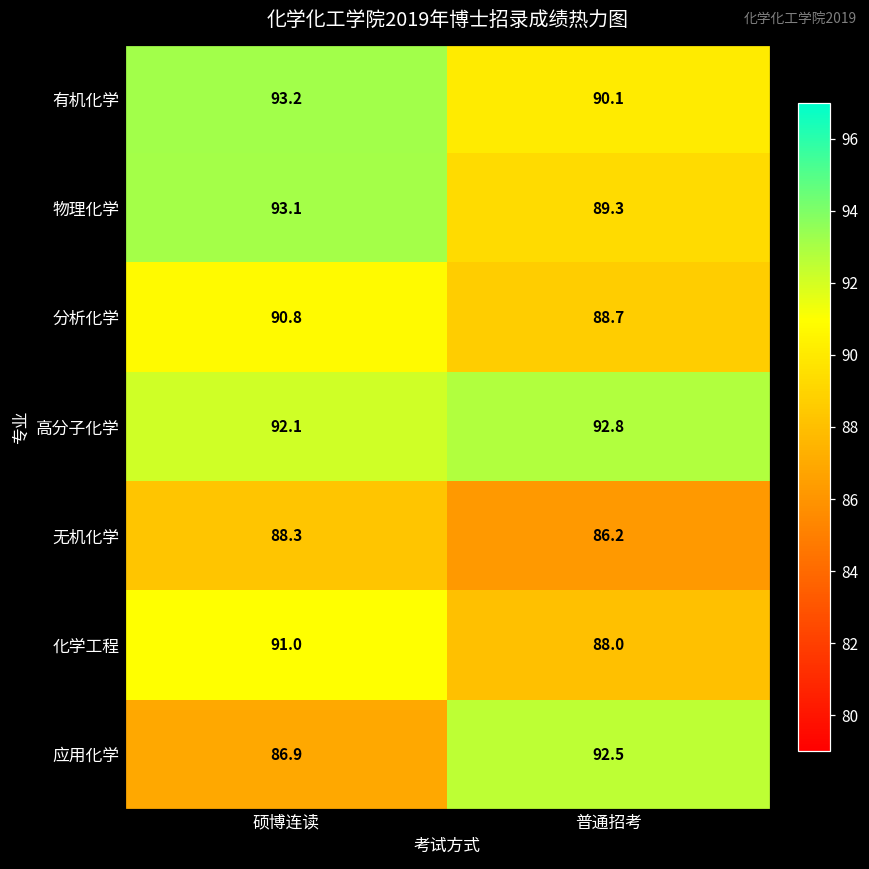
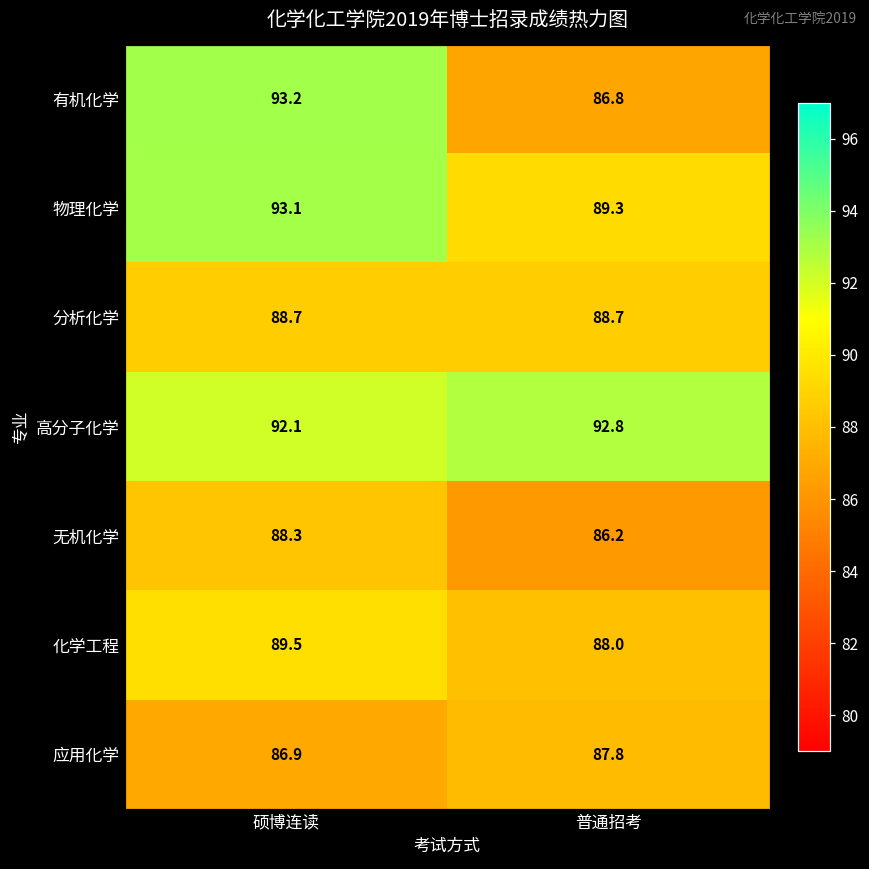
有机化学, 普通招考: 90.1 -> 86.8
分析化学, 硕博连读: 90.8 -> 88.7
化学工程, 硕博连读: 91.0 -> 89.5
应用化学, 普通招考: 92.5 -> 87.8
